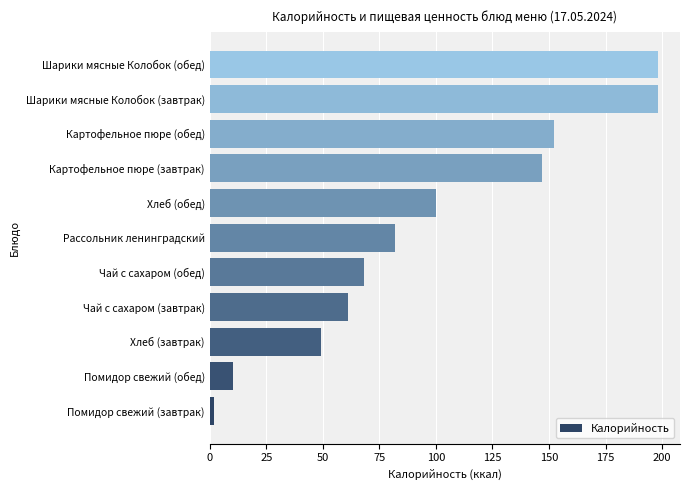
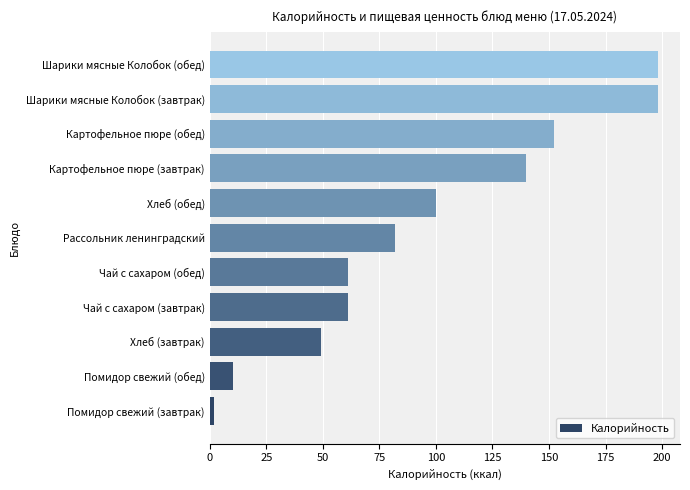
Картофельное пюре (завтрак): 147 -> 140
Чай с сахаром (обед): 68 -> 61
